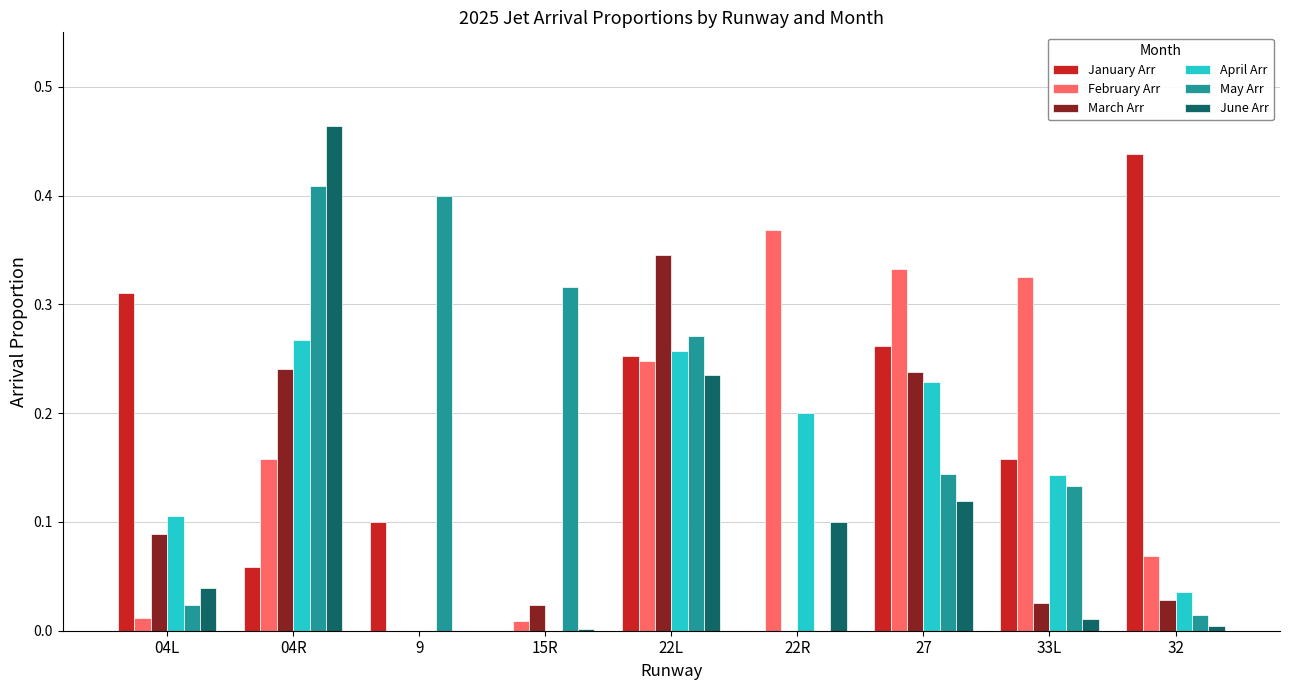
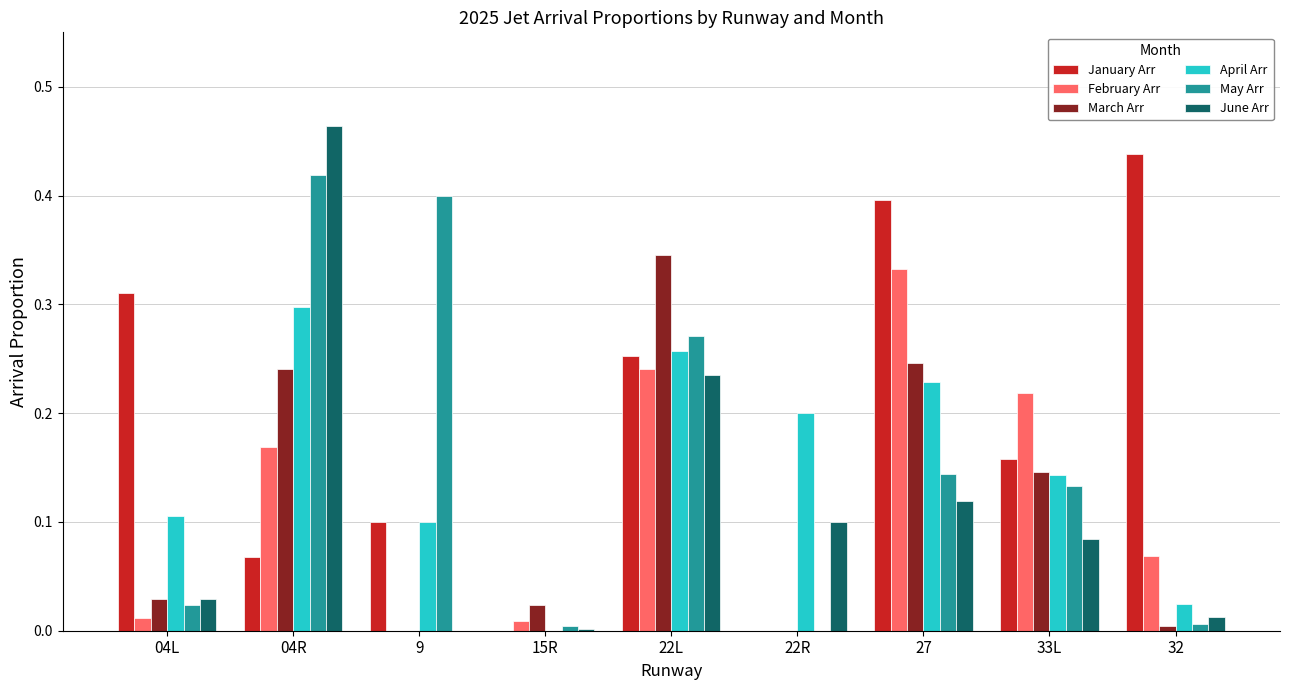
March Arr, 04L: 0.089 -> 0.029
June Arr, 04L: 0.040 -> 0.029
January Arr, 04R: 0.059 -> 0.068
February Arr, 04R: 0.158 -> 0.169
April Arr, 04R: 0.267 -> 0.297
May Arr, 04R: 0.409 -> 0.419
April Arr, 9: 0.0 -> 0.1
May Arr, 15R: 0.316 -> 0.005
February Arr, 22L: 0.248 -> 0.240
February Arr, 22R: 0.368 -> 0.000
January Arr, 27: 0.261 -> 0.396
March Arr, 27: 0.238 -> 0.246
February Arr, 33L: 0.325 -> 0.219
March Arr, 33L: 0.025 -> 0.146
June Arr, 33L: 0.011 -> 0.084
March Arr, 32: 0.029 -> 0.004
April Arr, 32: 0.035 -> 0.025
May Arr, 32: 0.015 -> 0.006
June Arr, 32: 0.004 -> 0.012
